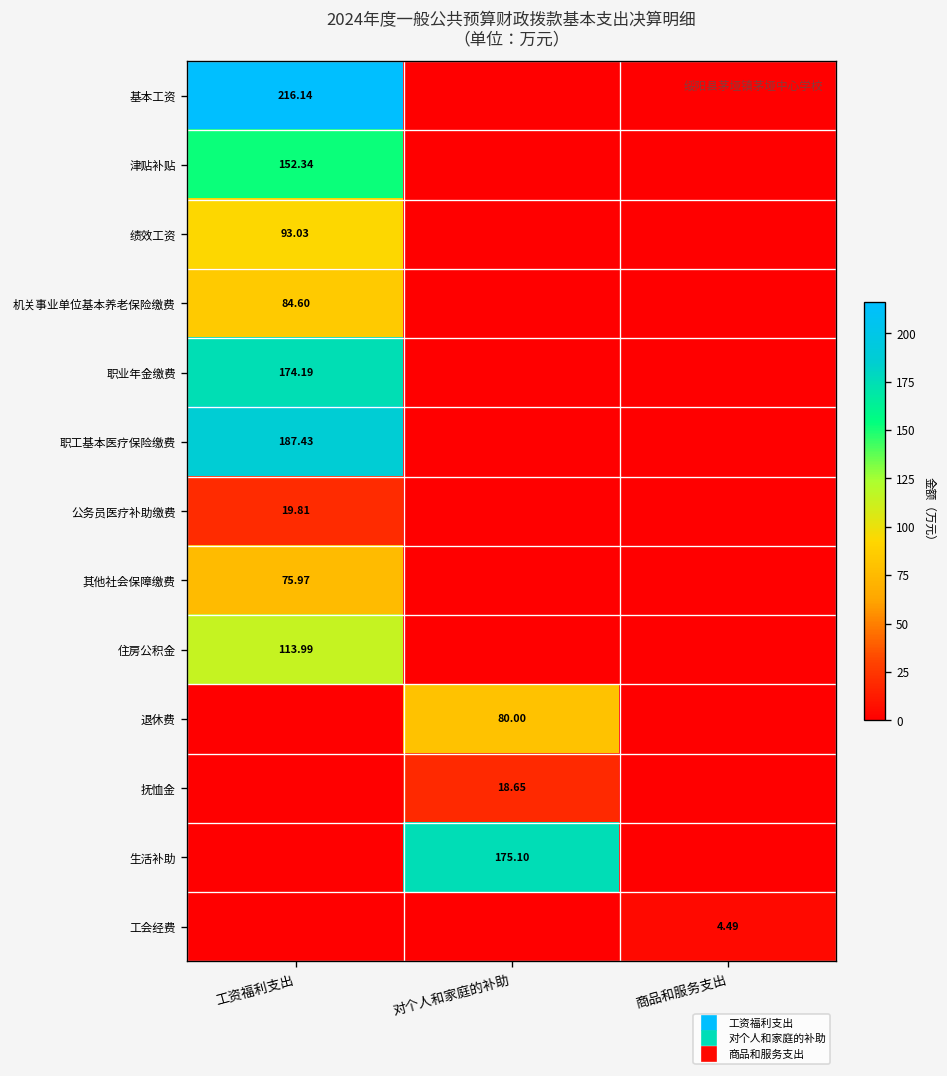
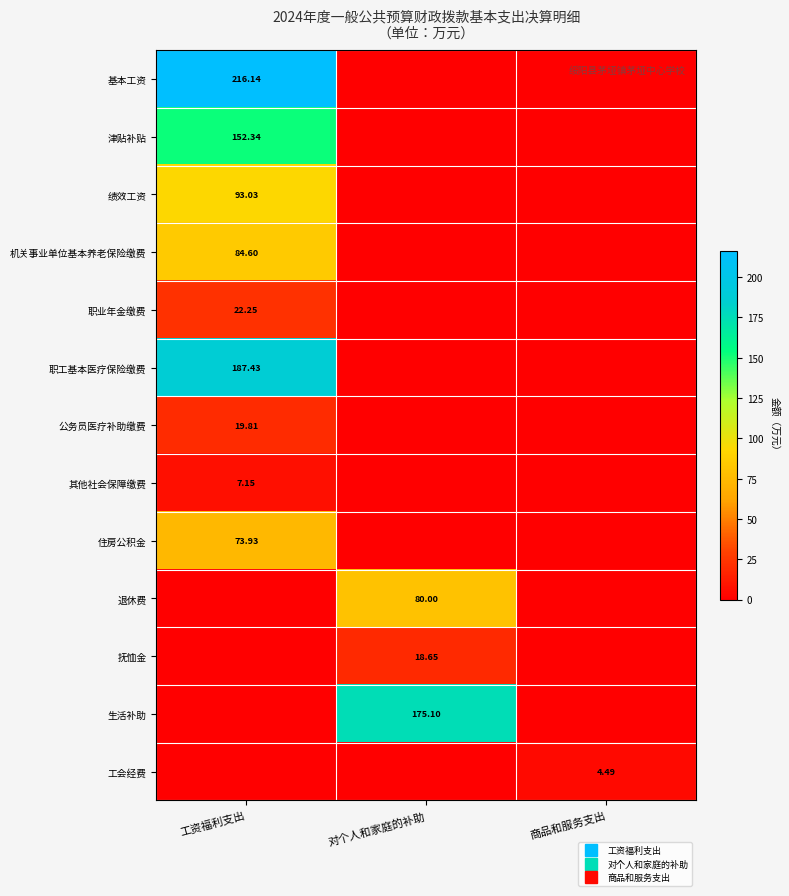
职业年金缴费, 工资福利支出: 174.19 -> 22.25
其他社会保障缴费, 工资福利支出: 75.97 -> 7.15
住房公积金, 工资福利支出: 113.99 -> 73.93
